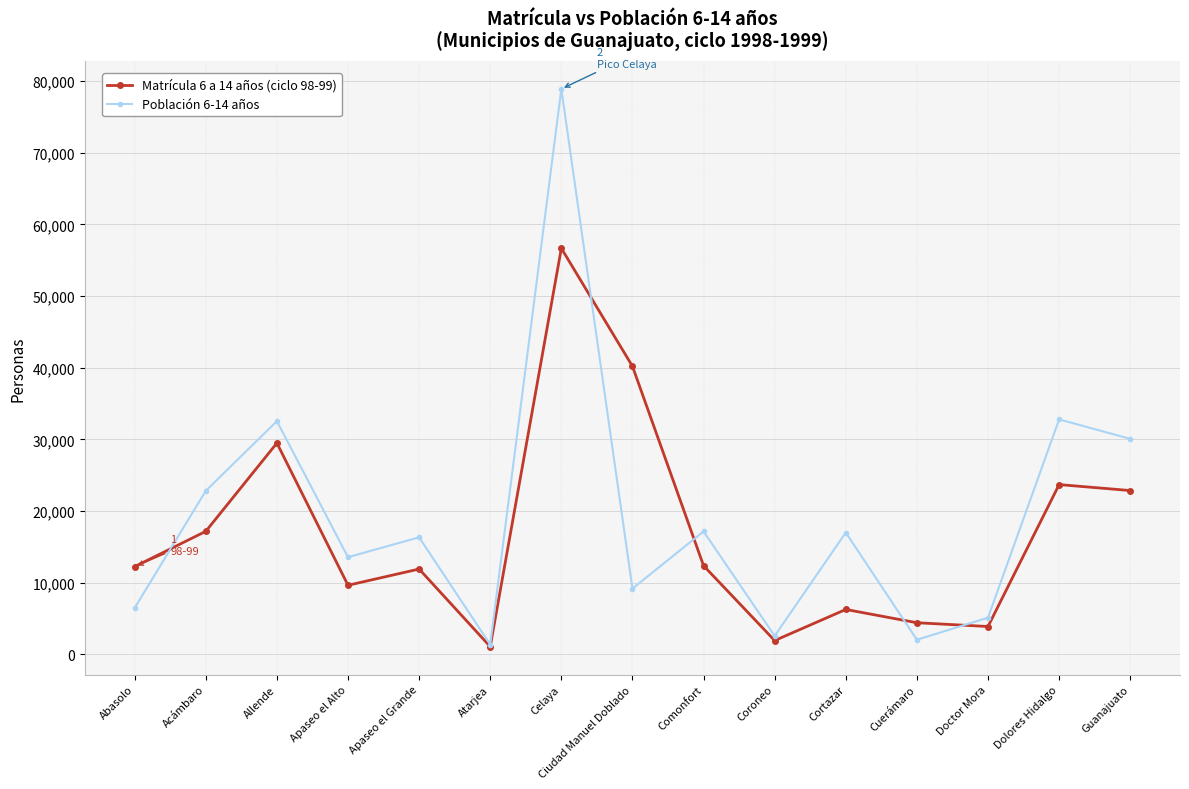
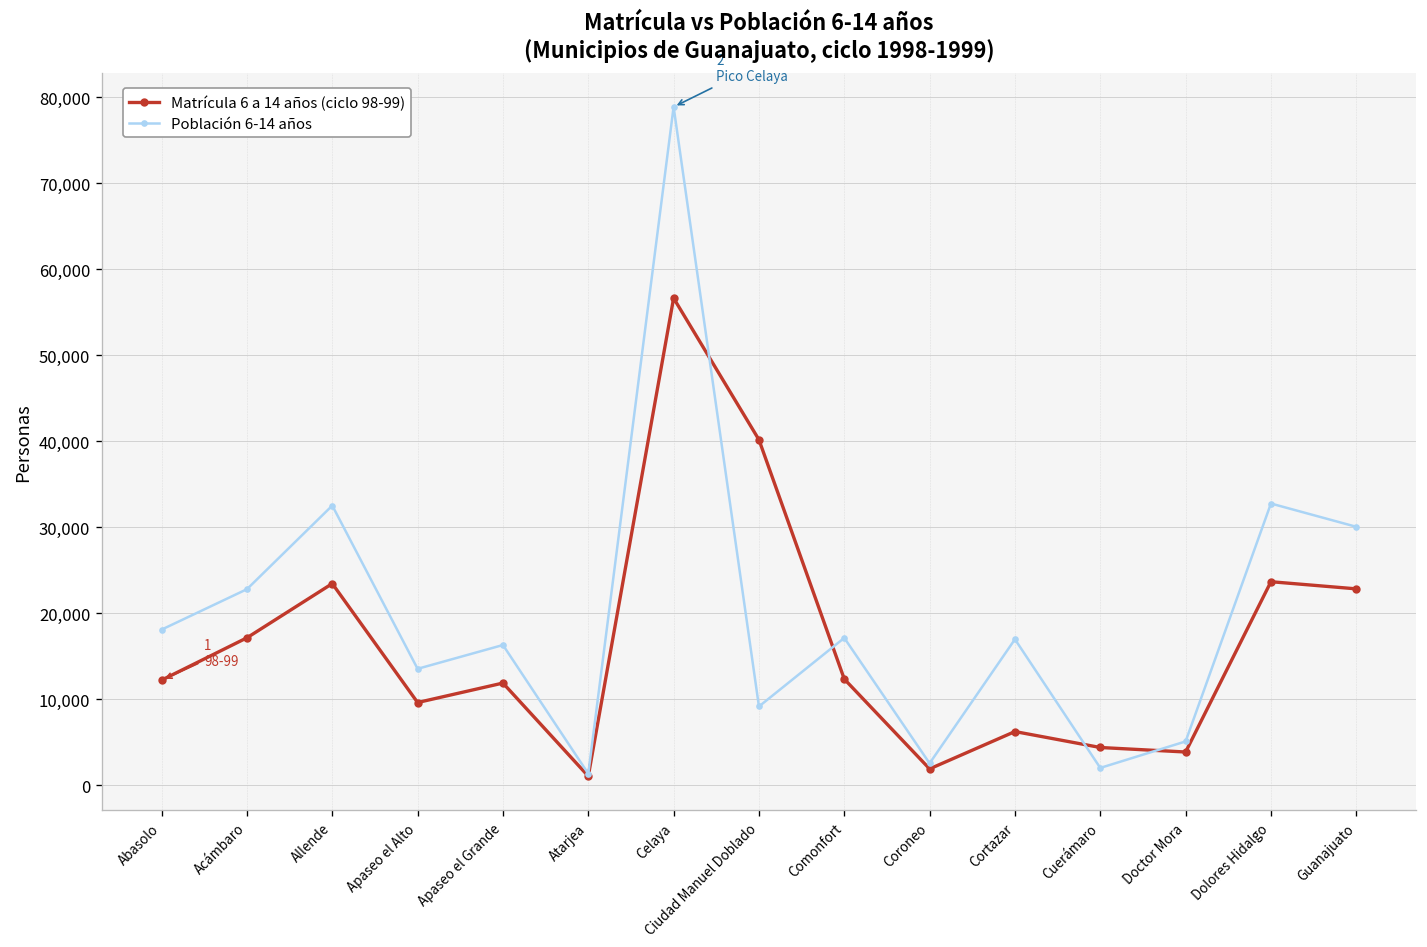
Población 6-14 años, Abasolo: 6,000 -> 18,000
Matrícula 6 a 14 años (ciclo 98-99), Allende: 29,000 -> 23,000
